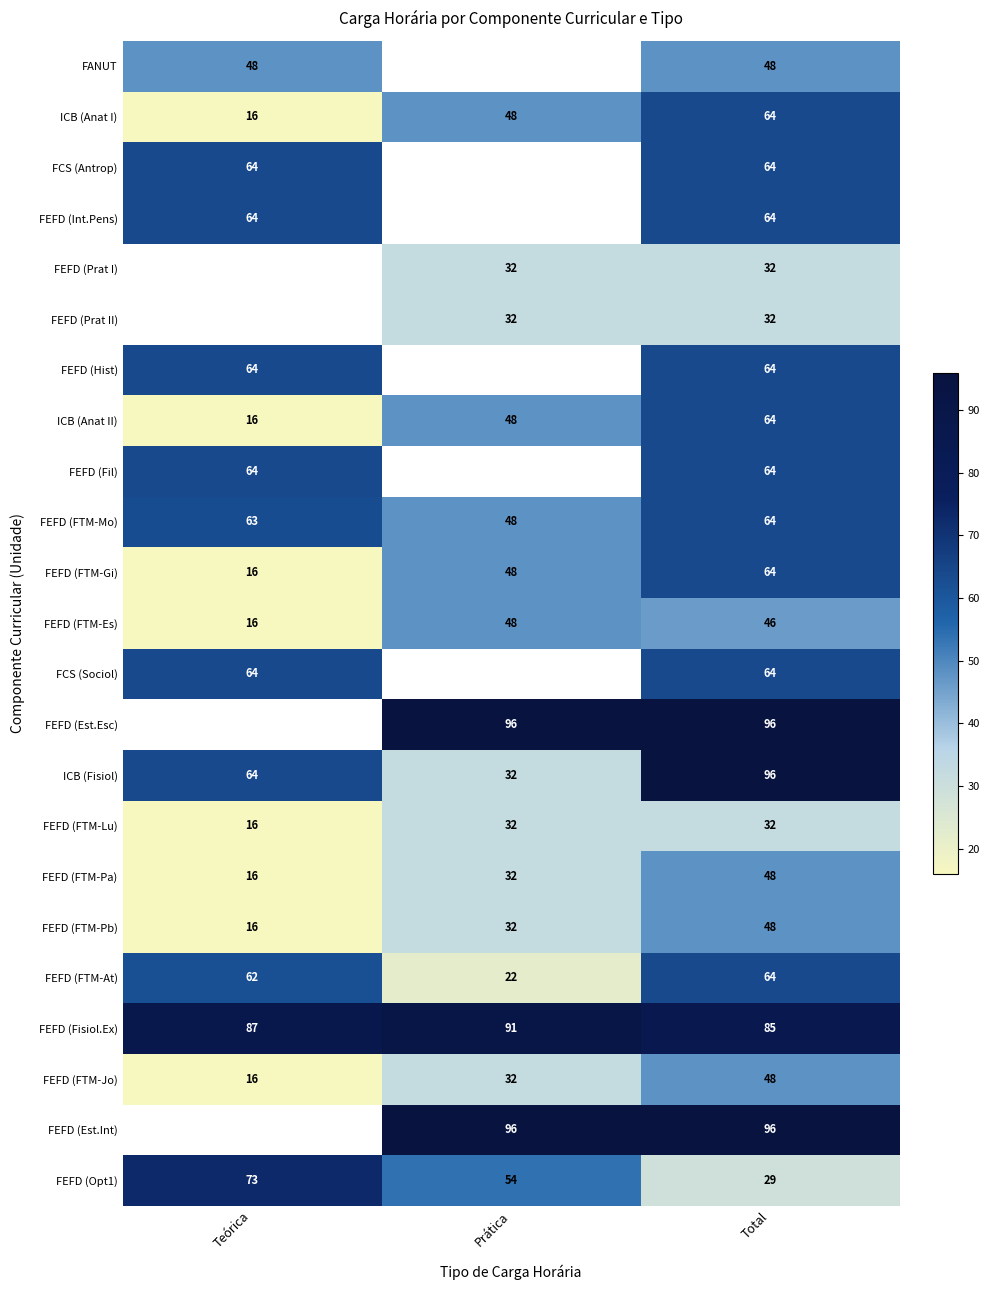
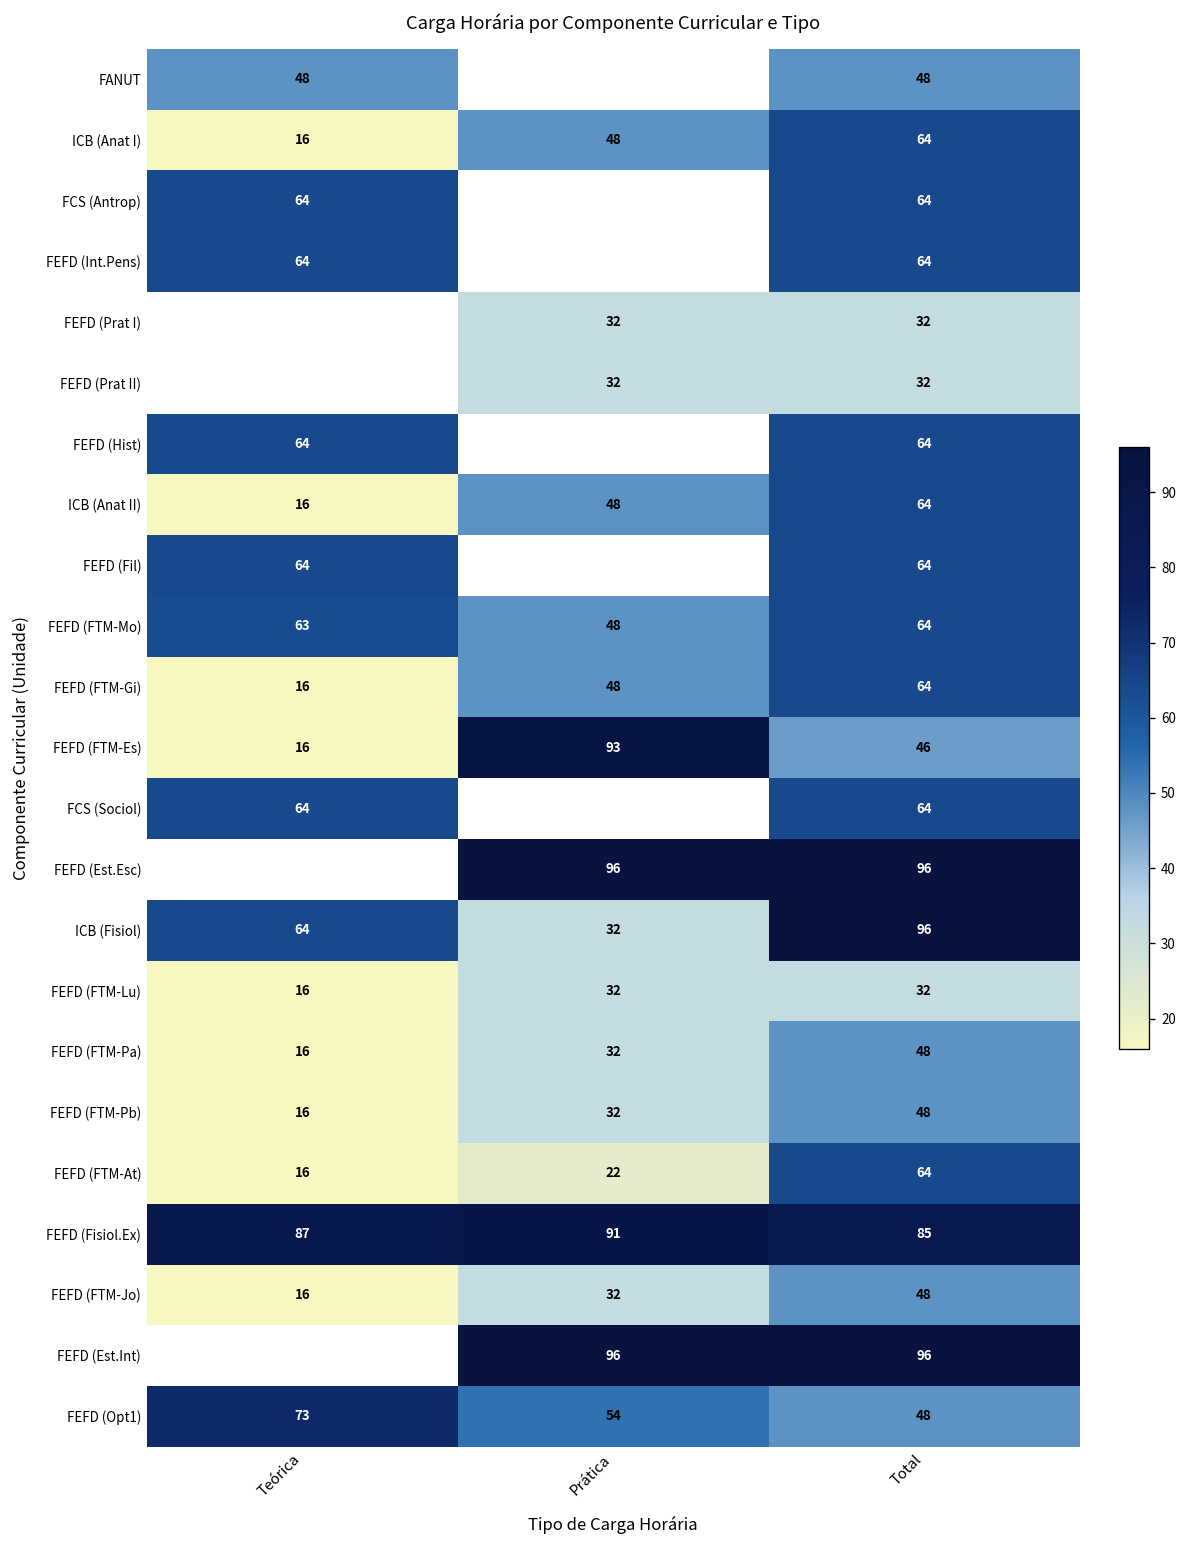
FEFD (FTM-Es), Prática: 48 -> 93
FEFD (FTM-At), Teórica: 62 -> 16
FEFD (Opt1), Total: 29 -> 48
